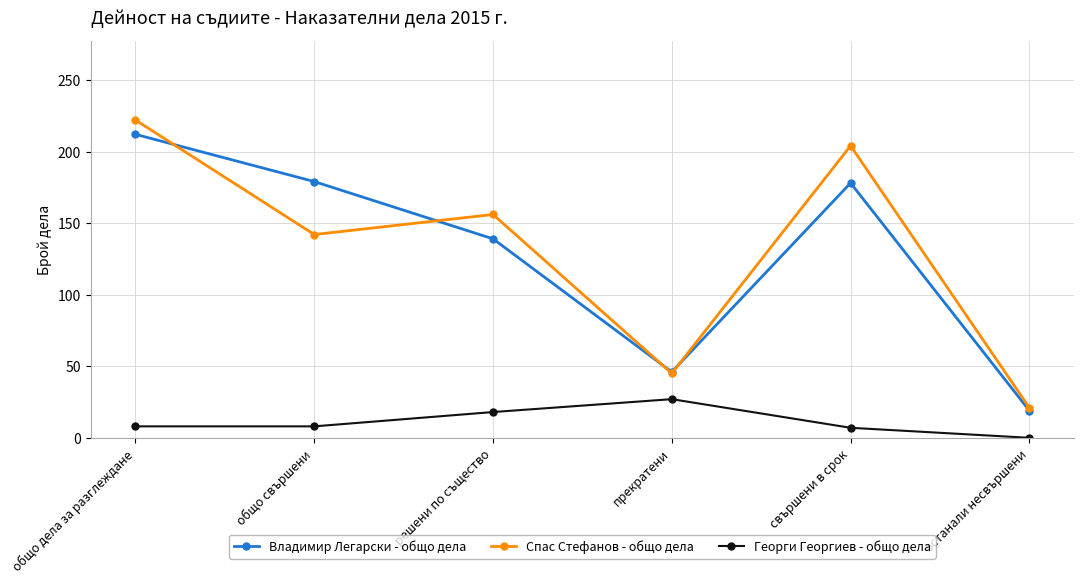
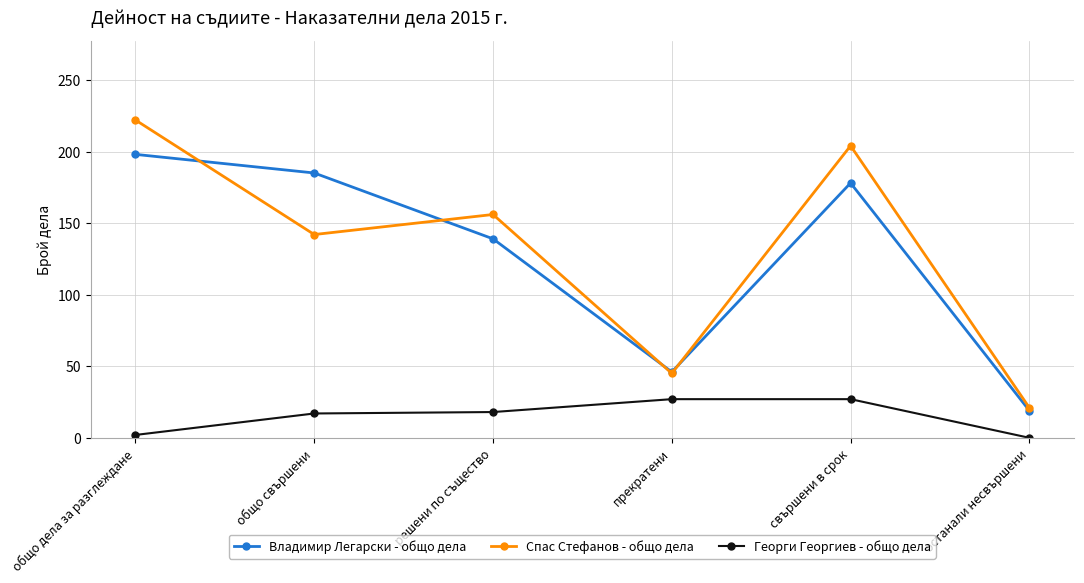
Владимир Легарски - общо дела, общо дела за разглеждане: 212 -> 198
Георги Георгиев - общо дела, общо дела за разглеждане: 8 -> 2
Владимир Легарски - общо дела, общо свършени: 179 -> 185
Георги Георгиев - общо дела, общо свършени: 8 -> 17
Георги Георгиев - общо дела, свършени в срок: 7 -> 27
